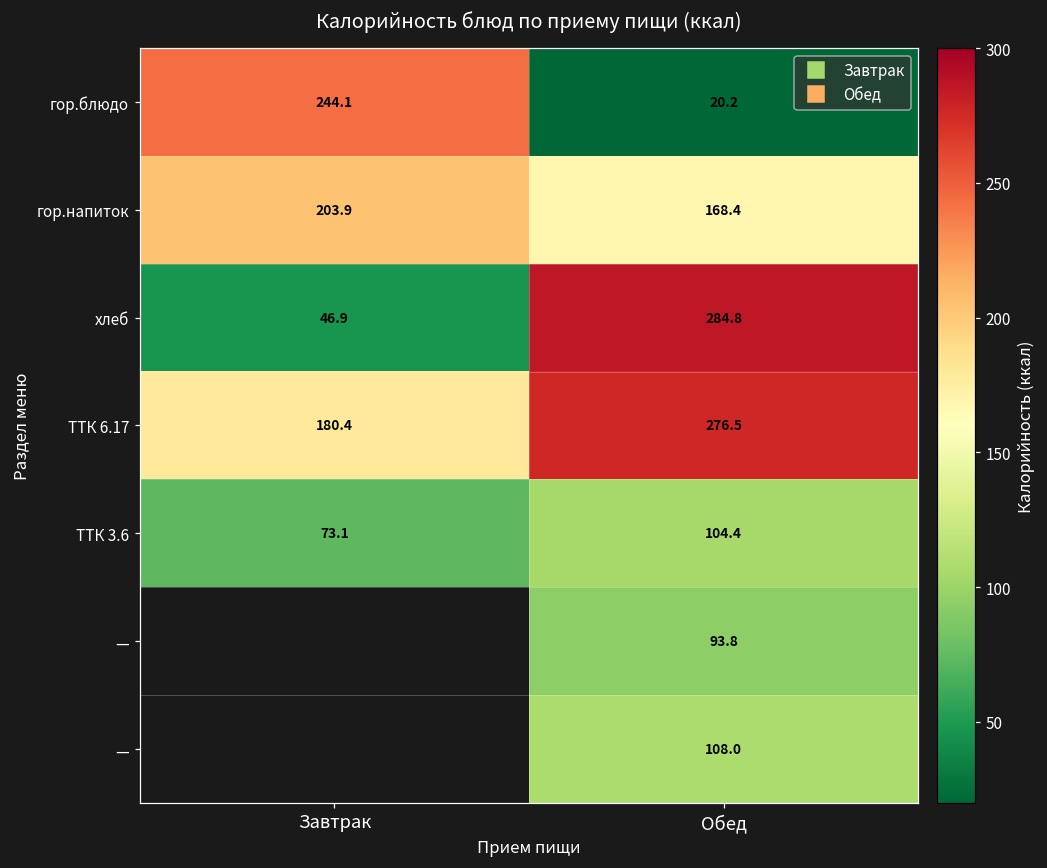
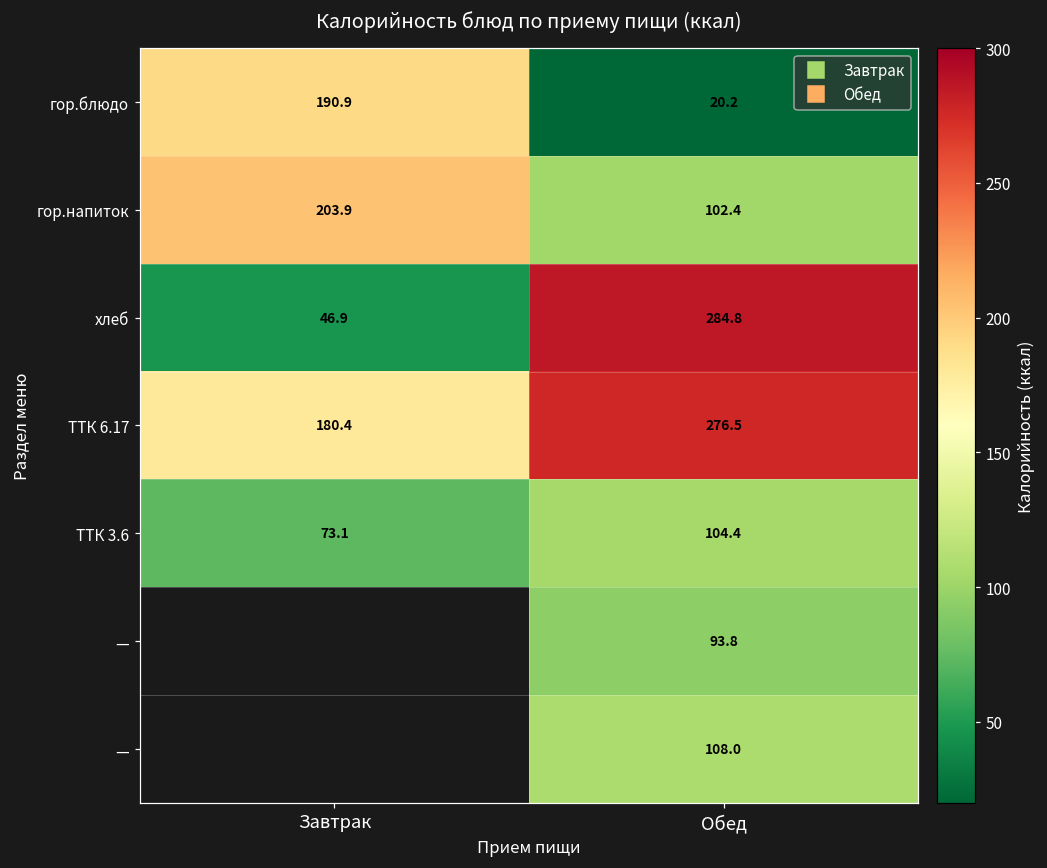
гор.блюдо, Завтрак: 244.1 -> 190.9
гор.напиток, Обед: 168.4 -> 102.4
